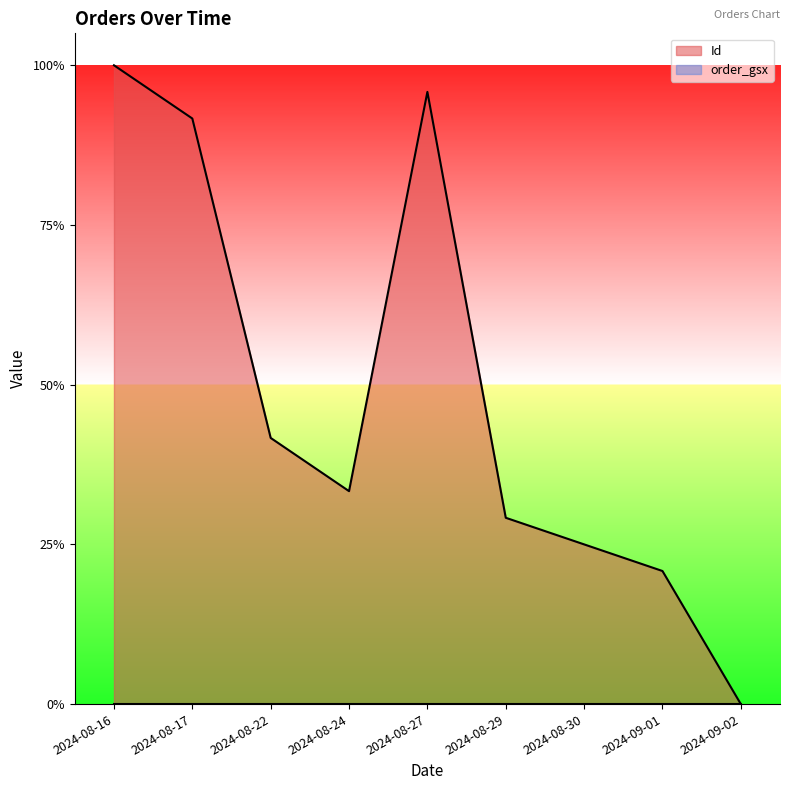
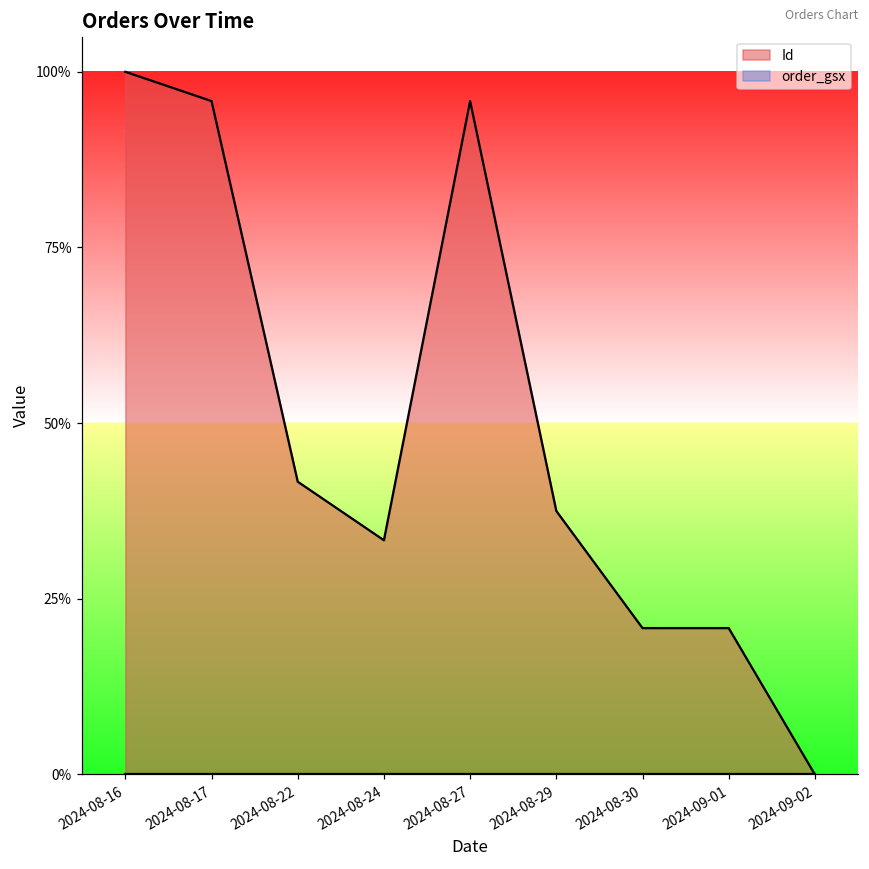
Id, 2024-08-17: 92% -> 96%
Id, 2024-08-29: 29% -> 37%
Id, 2024-08-30: 25% -> 21%
